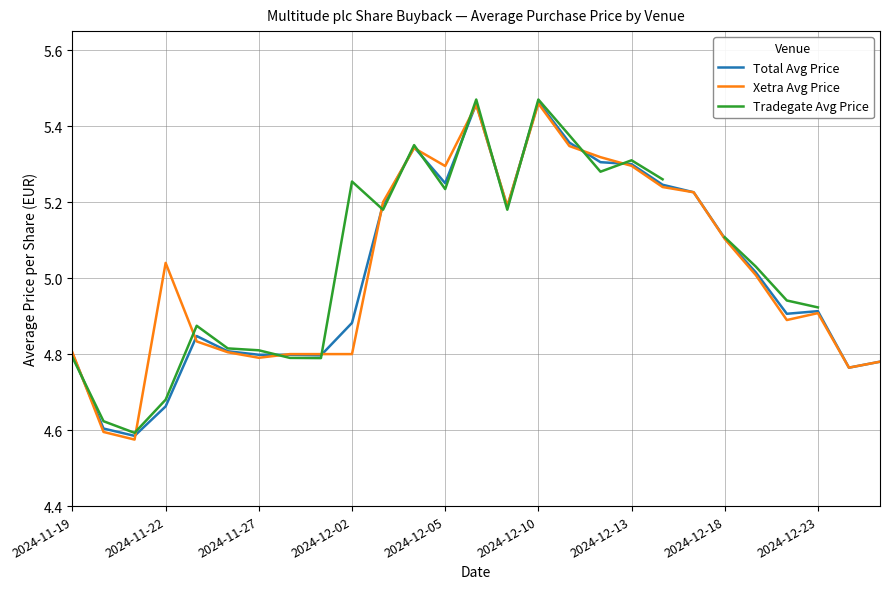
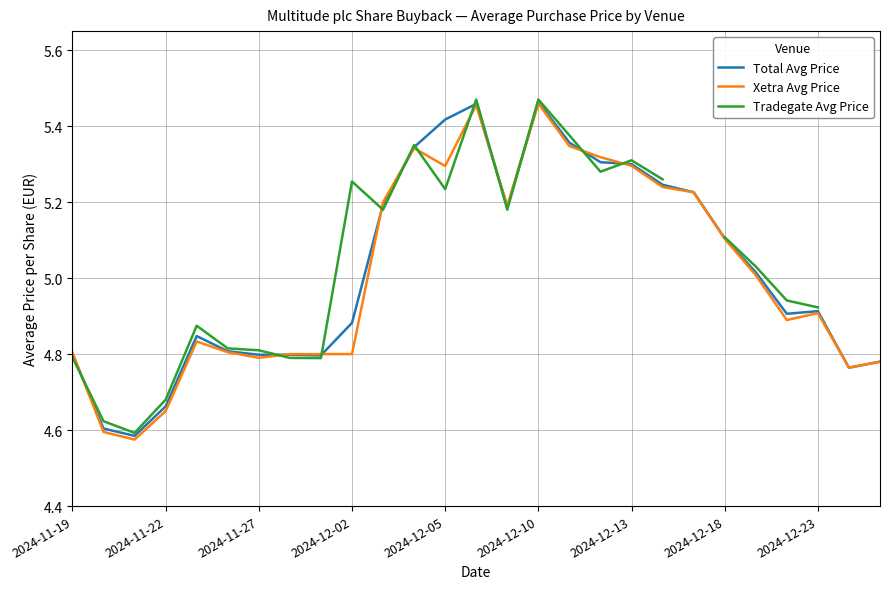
Xetra Avg Price, 2024-11-22: 5.04 -> 4.65
Total Avg Price, 2024-12-05: 5.25 -> 5.42
